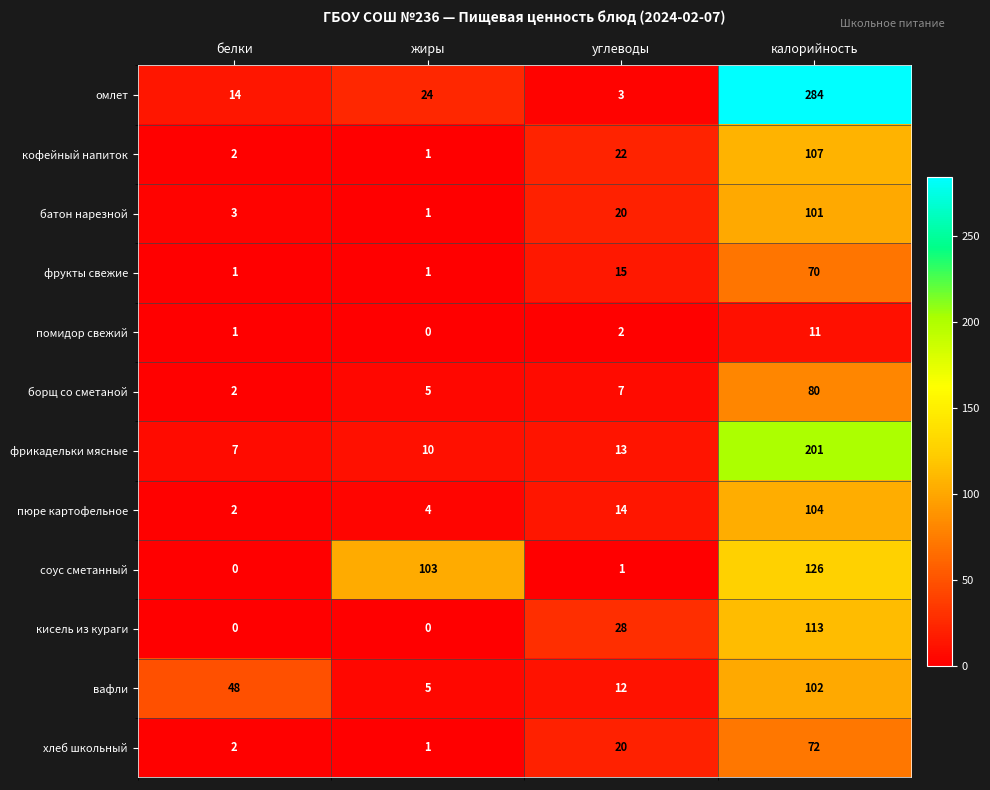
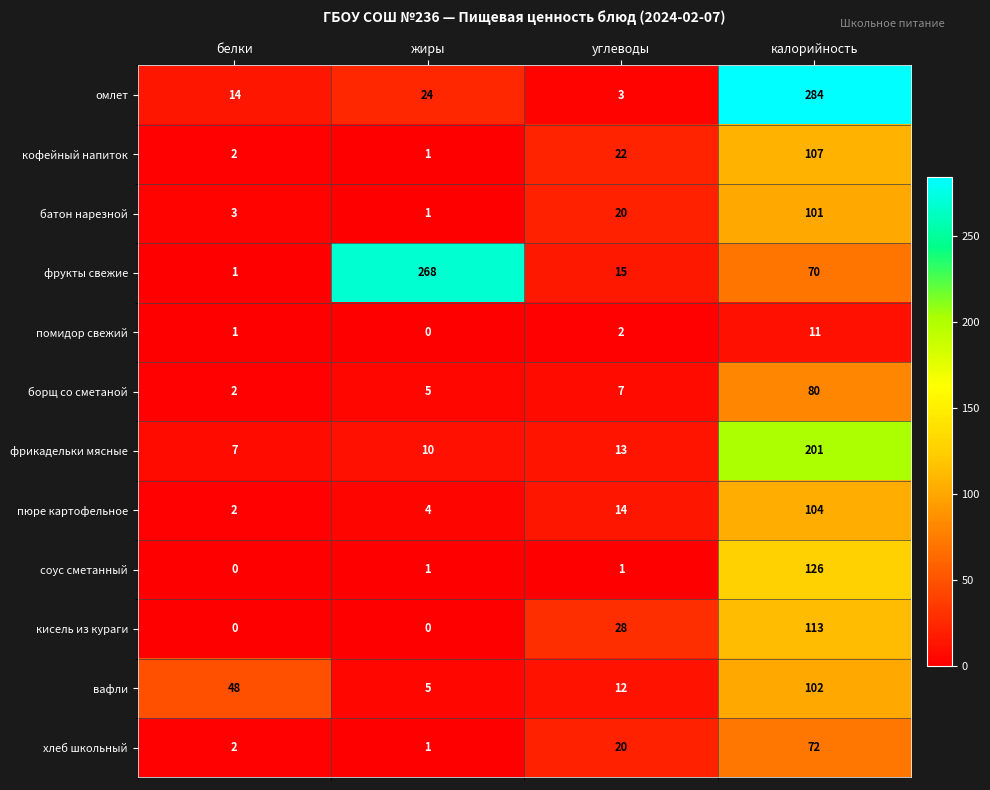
фрукты свежие, жиры: 1 -> 268
соус сметанный, жиры: 103 -> 1
